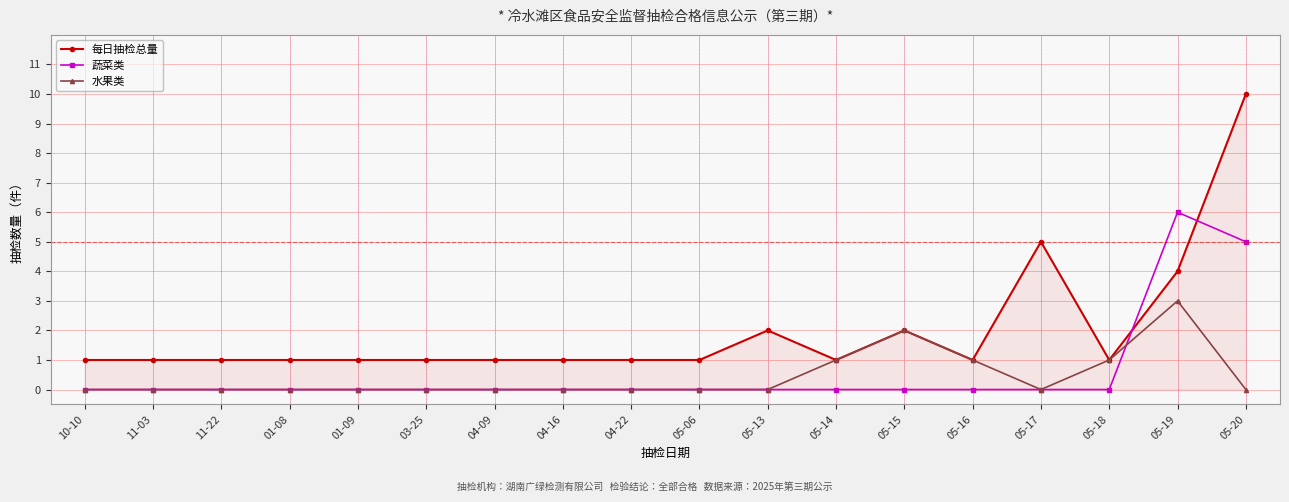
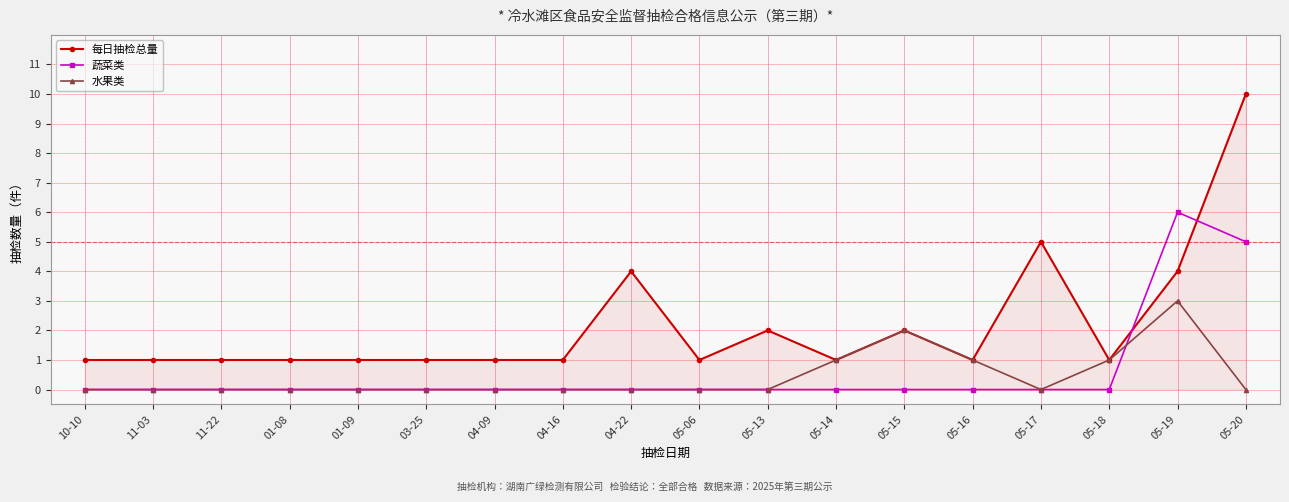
每日抽检总量, 04-22: 1 -> 4
